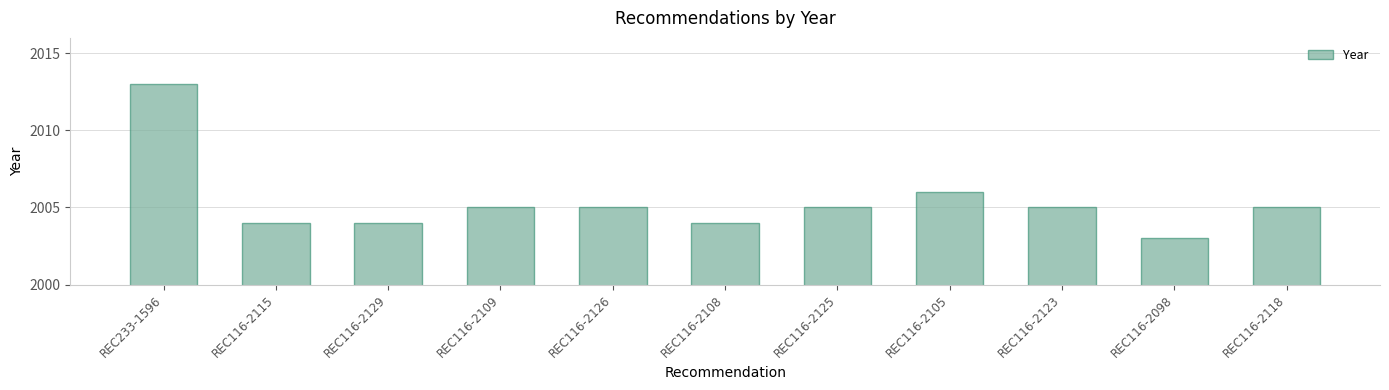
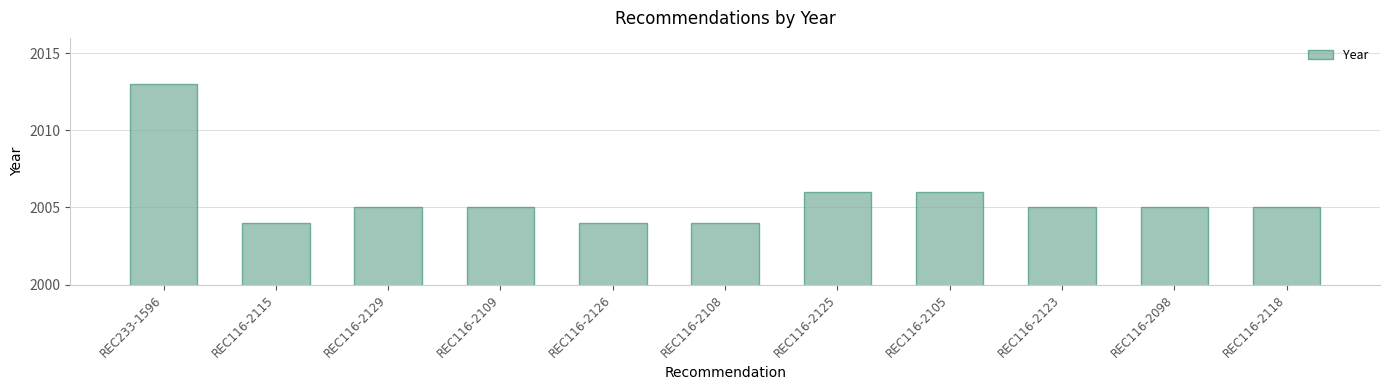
REC116-2129: 2004 -> 2005
REC116-2126: 2005 -> 2004
REC116-2125: 2005 -> 2006
REC116-2098: 2003 -> 2005
